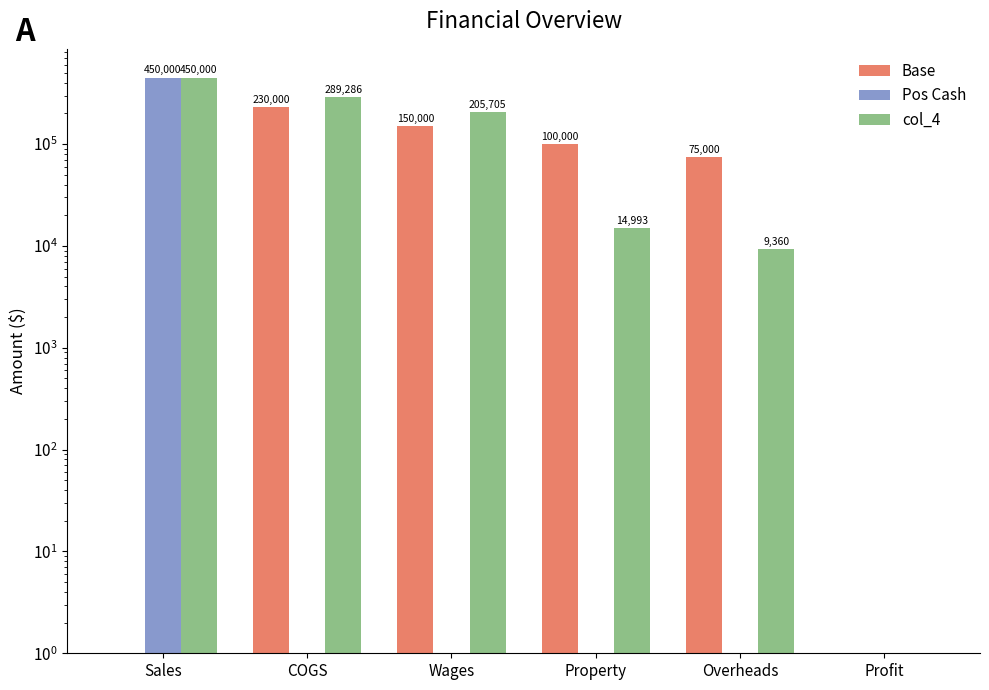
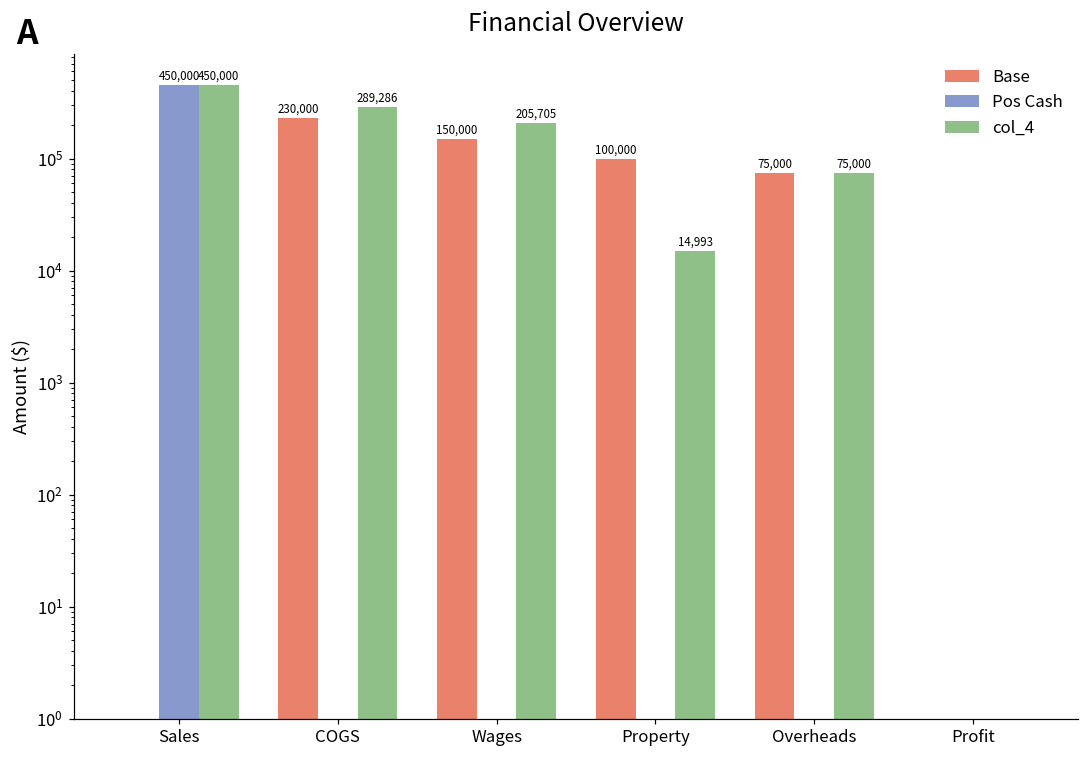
col_4, Overheads: 9,360 -> 75,000
